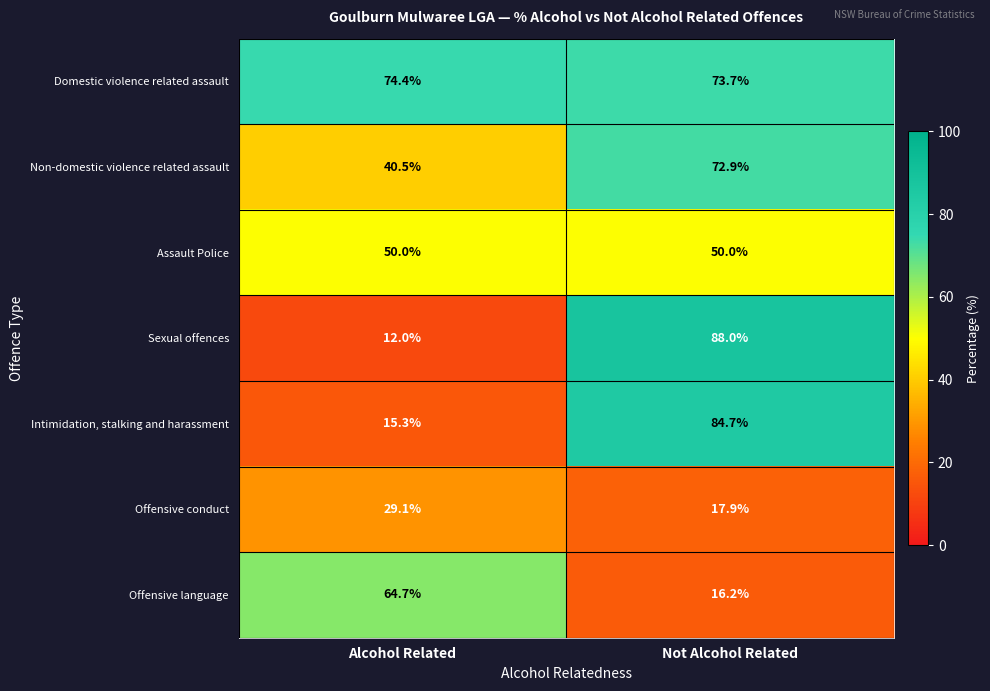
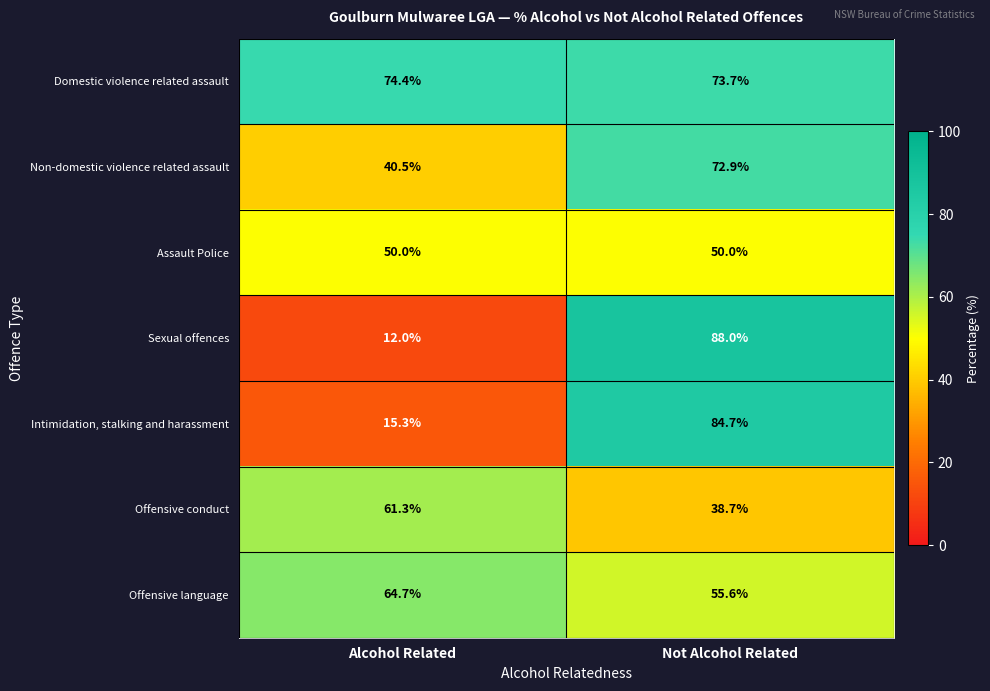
Offensive conduct, Alcohol Related: 29.1% -> 61.3%
Offensive conduct, Not Alcohol Related: 17.9% -> 38.7%
Offensive language, Not Alcohol Related: 16.2% -> 55.6%
